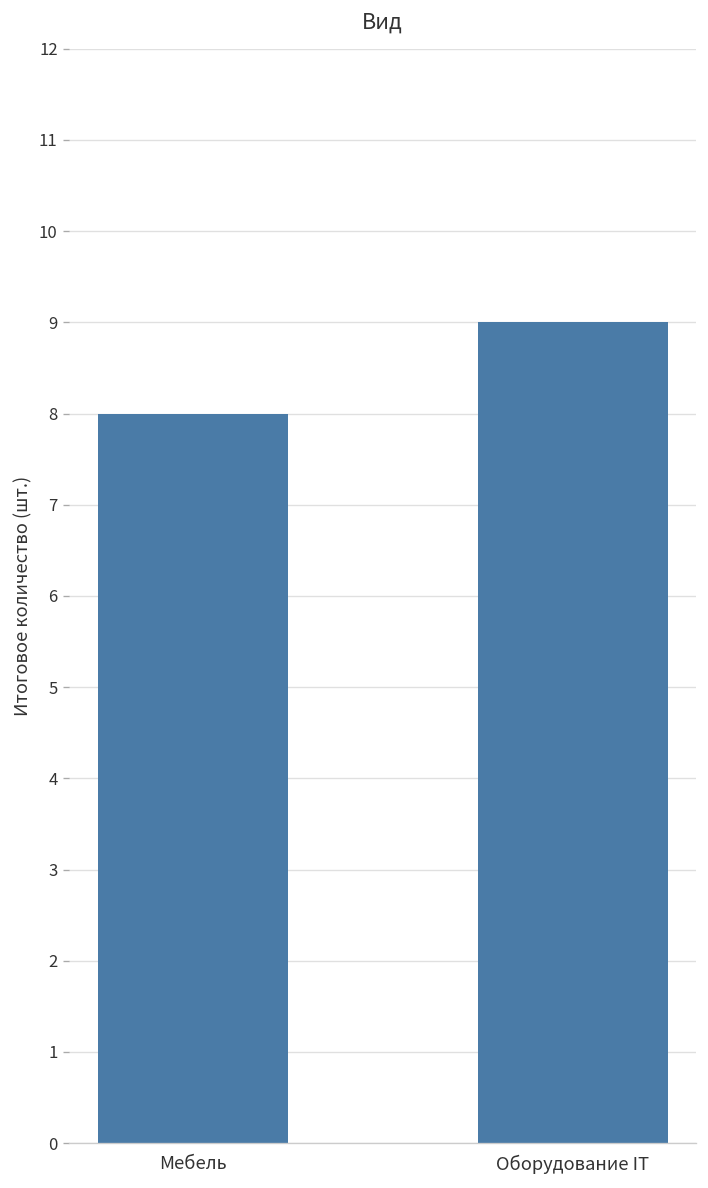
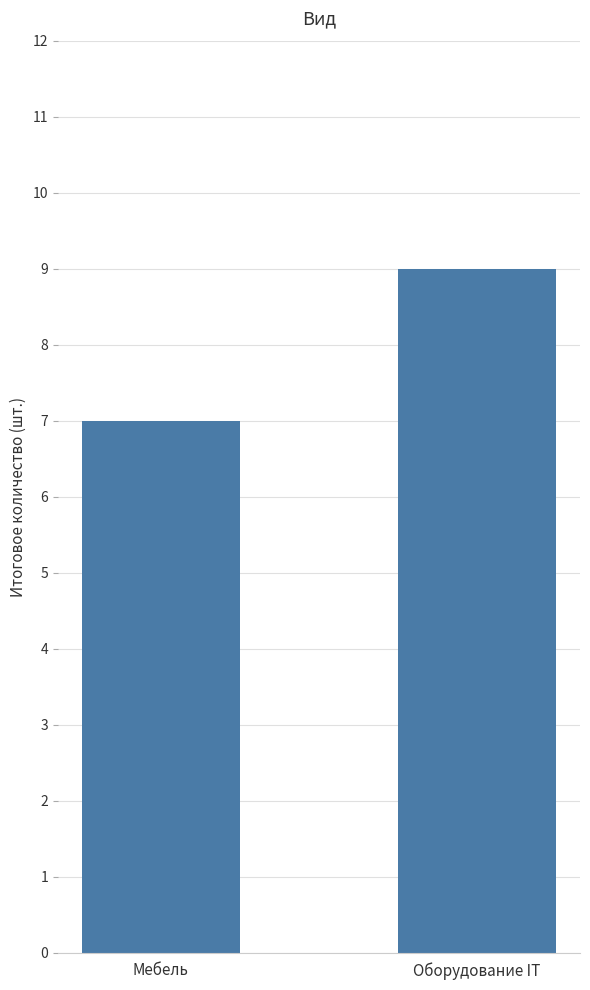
Мебель: 8 -> 7
